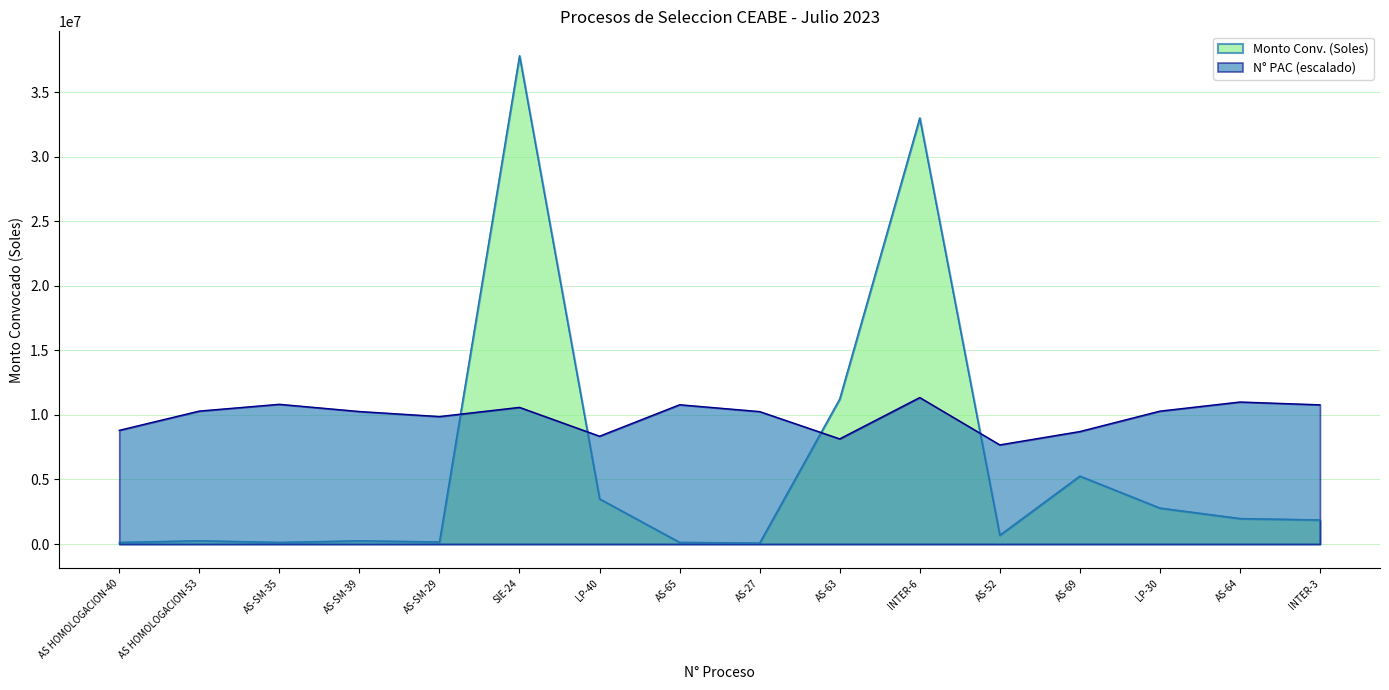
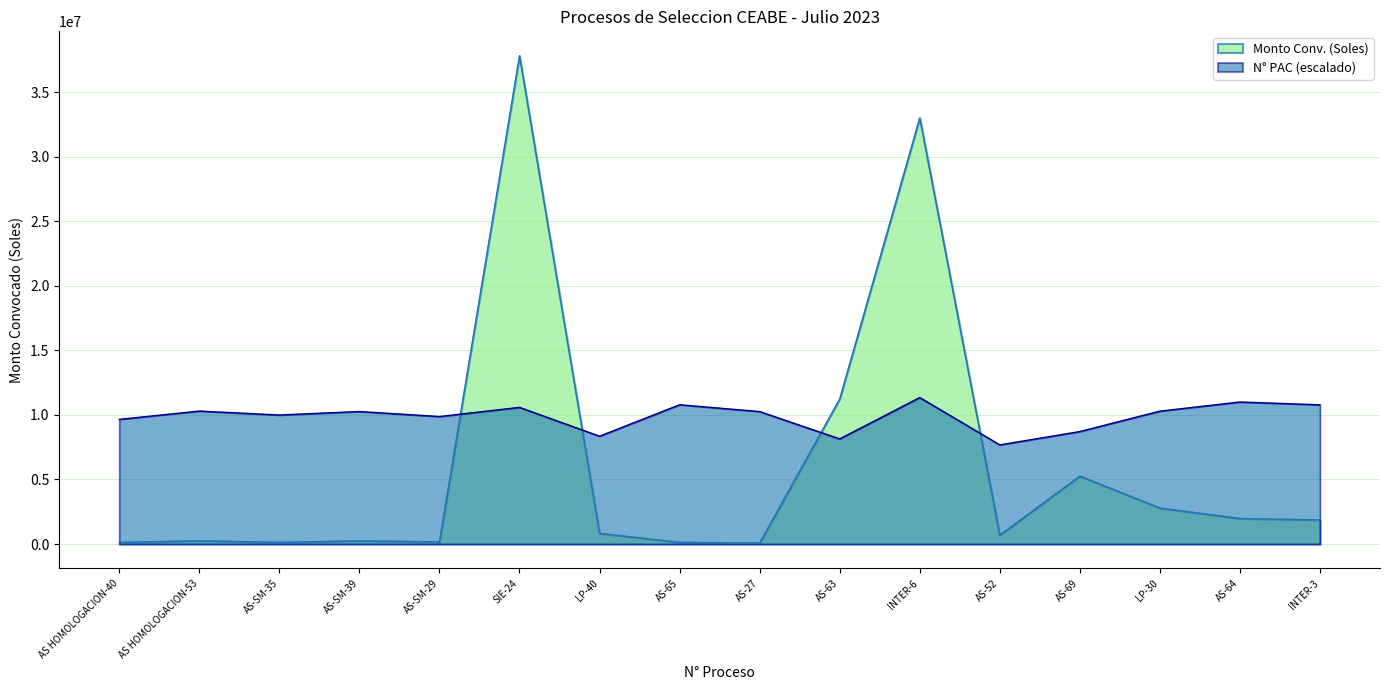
N° PAC (escalado), AS HOMOLOGACION-40: 8800000 -> 9700000
N° PAC (escalado), AS-SM-35: 10800000 -> 10000000
Monto Conv. (Soles), LP-40: 3500000 -> 800000
